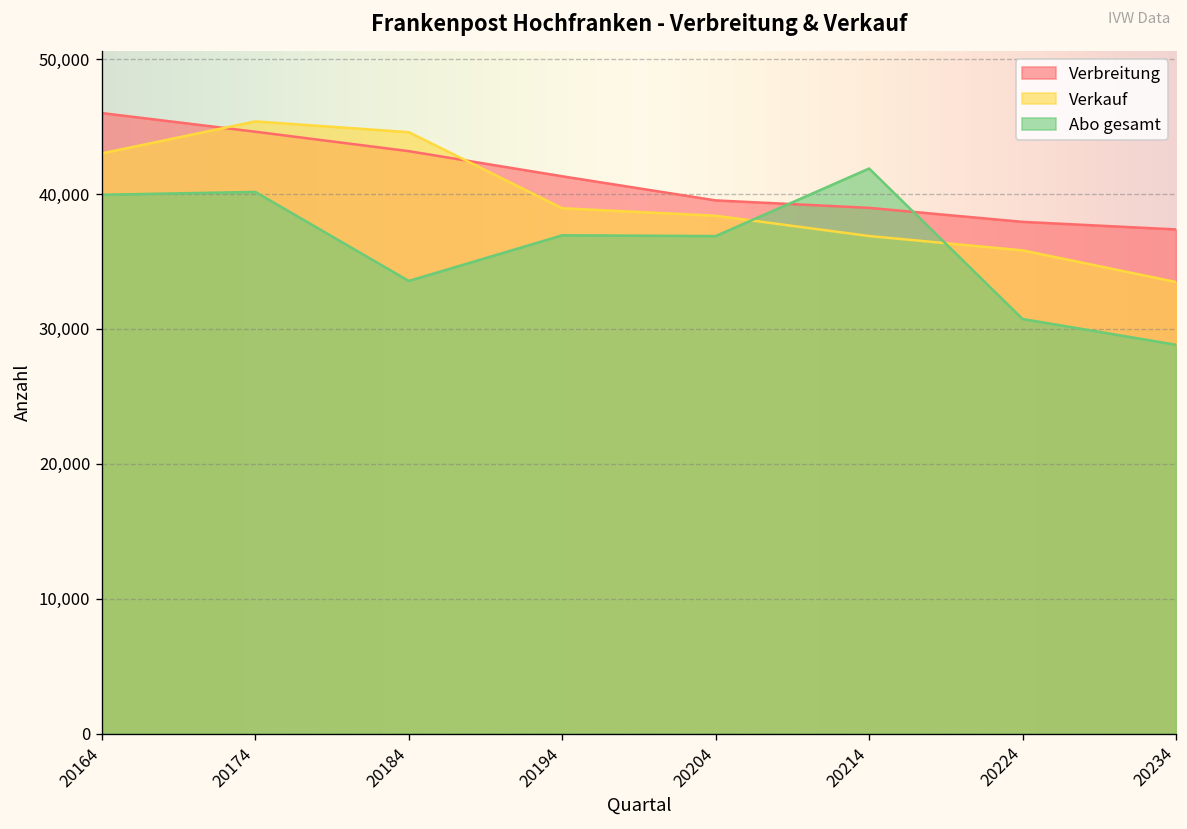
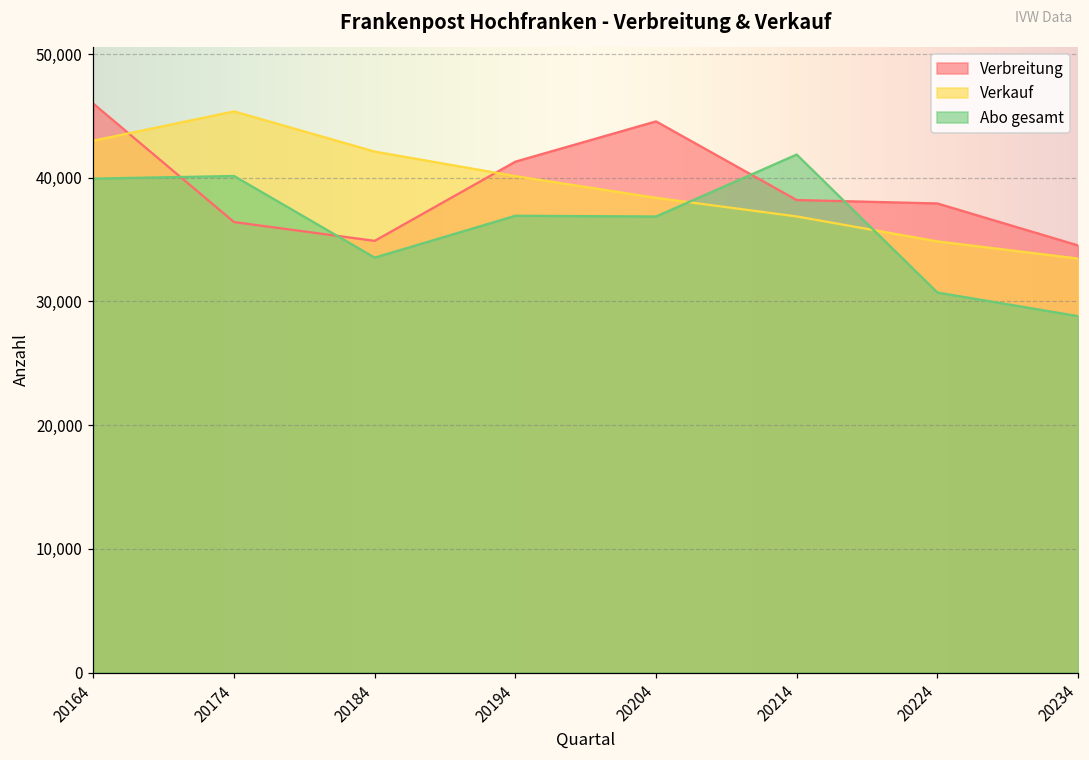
Verbreitung, 20174: 44,600 -> 36,400
Verbreitung, 20184: 43,200 -> 34,900
Verkauf, 20184: 44,600 -> 42,100
Verkauf, 20194: 38,900 -> 40,100
Verbreitung, 20204: 39,500 -> 44,600
Verbreitung, 20214: 39,000 -> 38,200
Verkauf, 20224: 35,800 -> 34,900
Verbreitung, 20234: 37,400 -> 34,500
